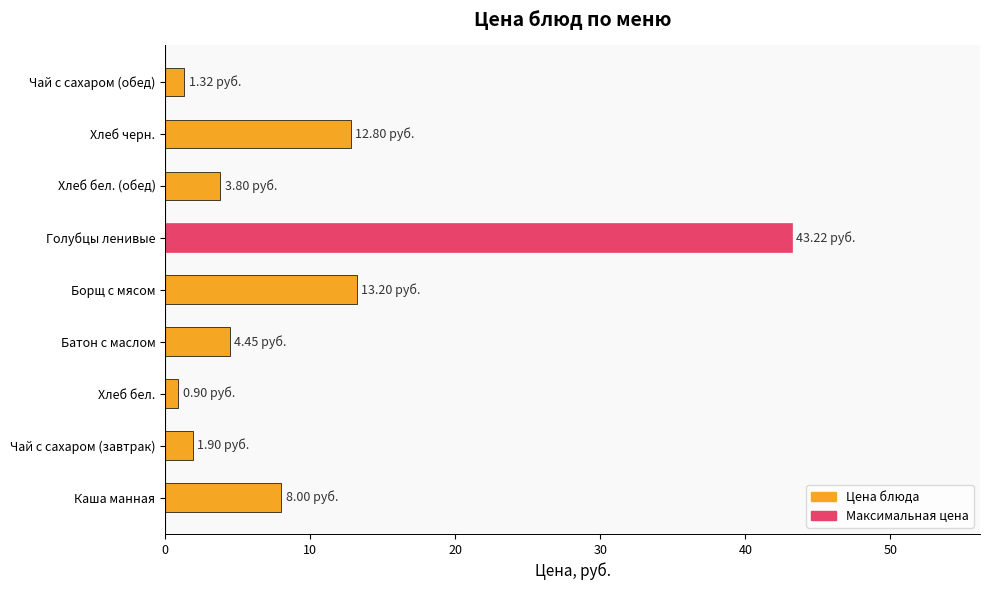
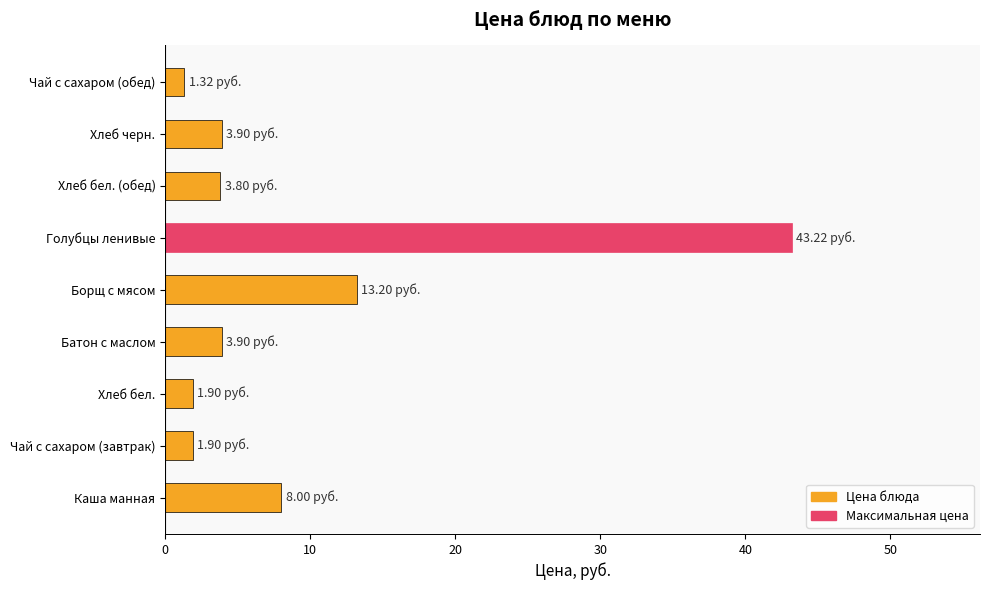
Хлеб черн.: 12.80 -> 3.90
Батон с маслом: 4.45 -> 3.90
Хлеб бел.: 0.90 -> 1.90
